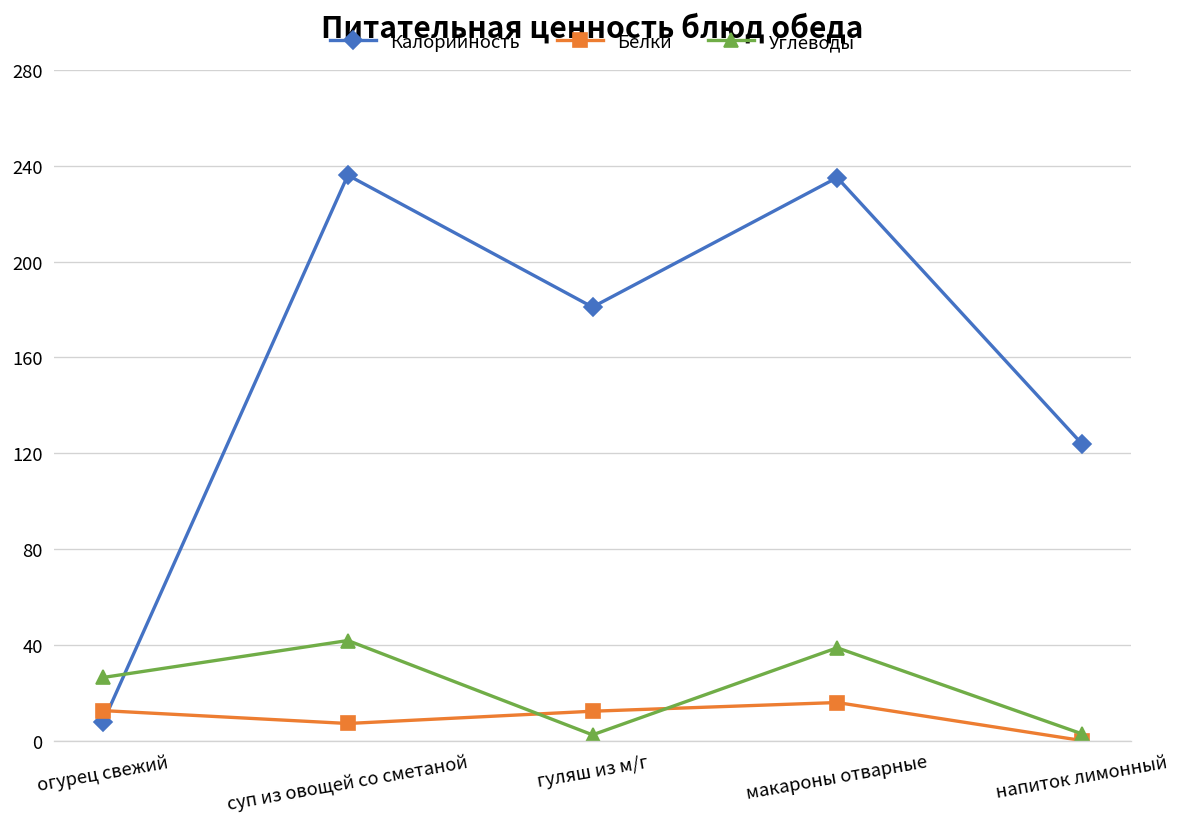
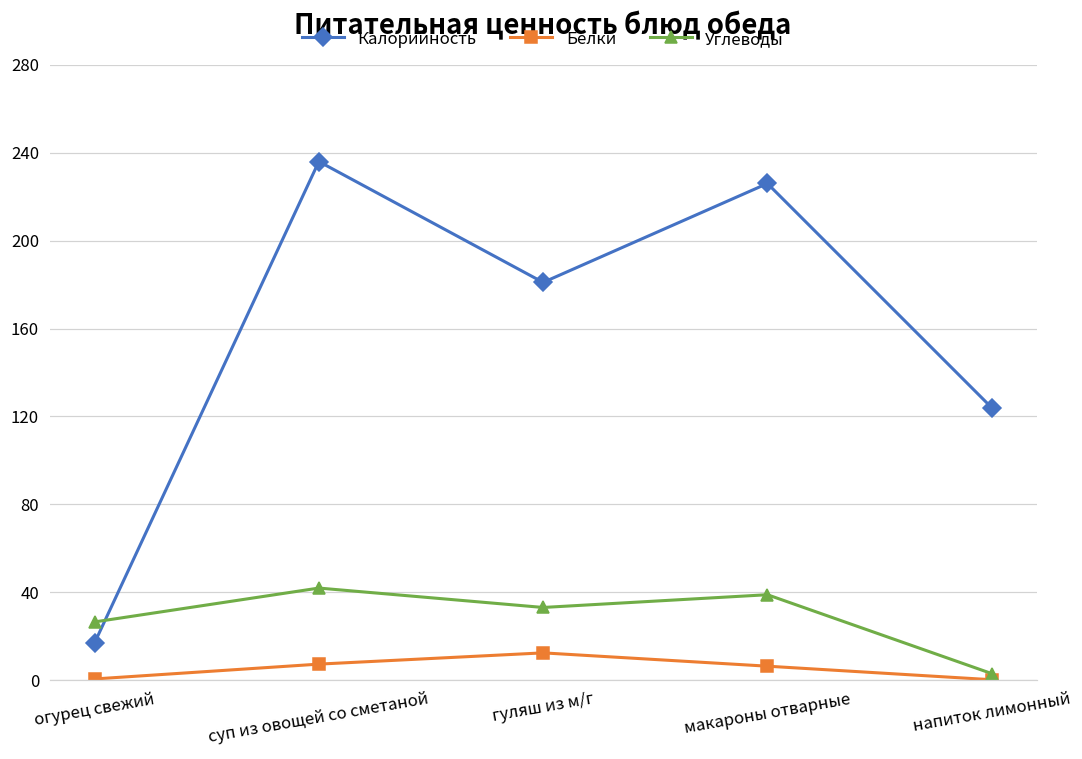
Калорийность, огурец свежий: 8 -> 17
Белки, огурец свежий: 13 -> 1
Углеводы, гуляш из м/г: 3 -> 33
Калорийность, макароны отварные: 235 -> 226
Белки, макароны отварные: 16 -> 6
